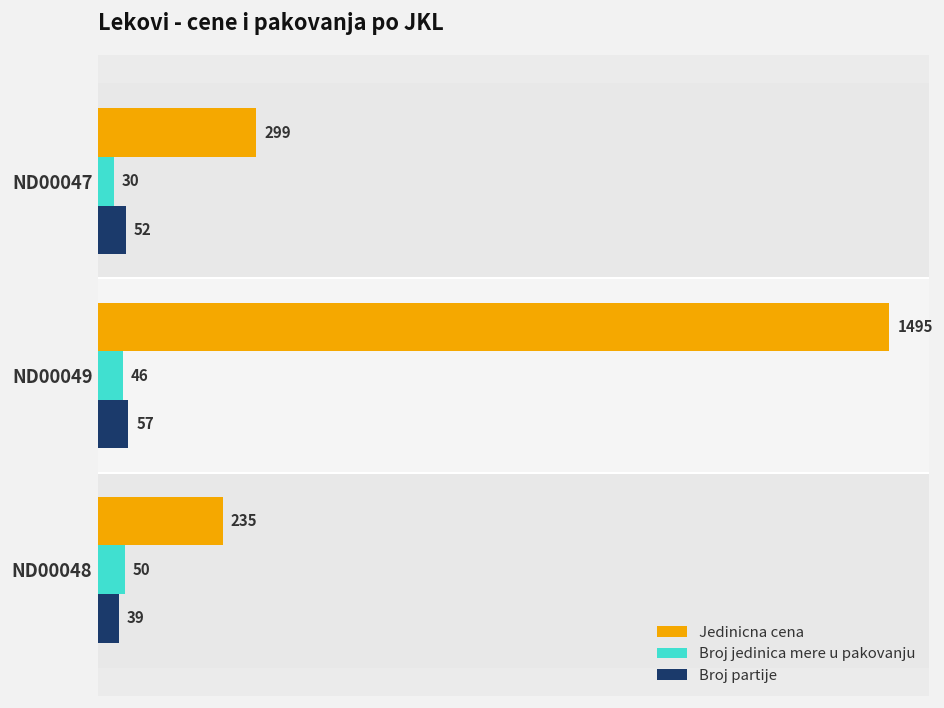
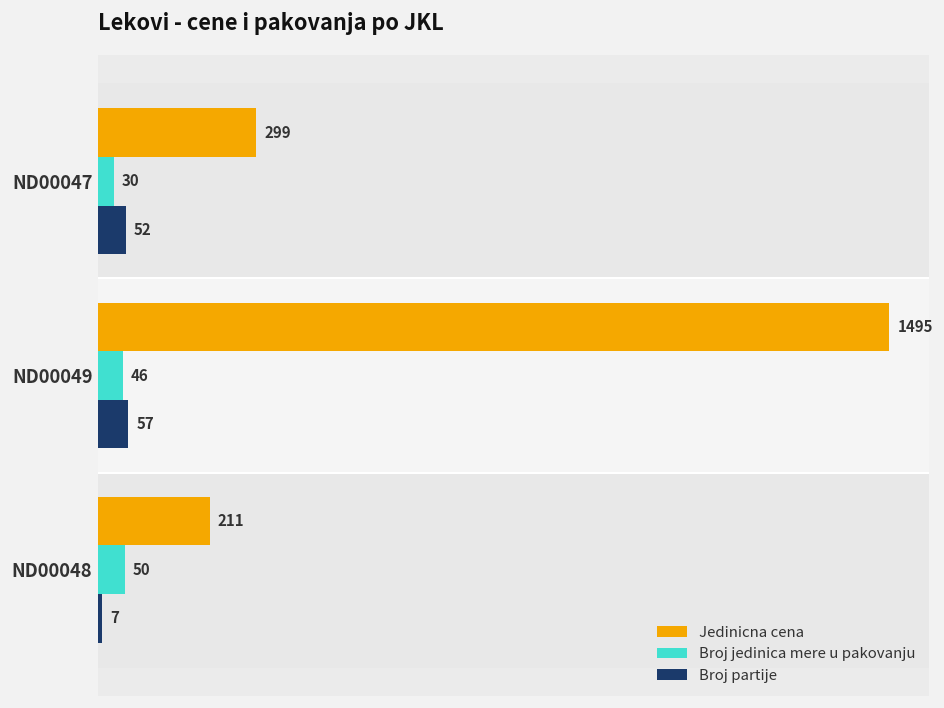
Jedinicna cena, ND00048: 235 -> 211
Broj partije, ND00048: 39 -> 7
